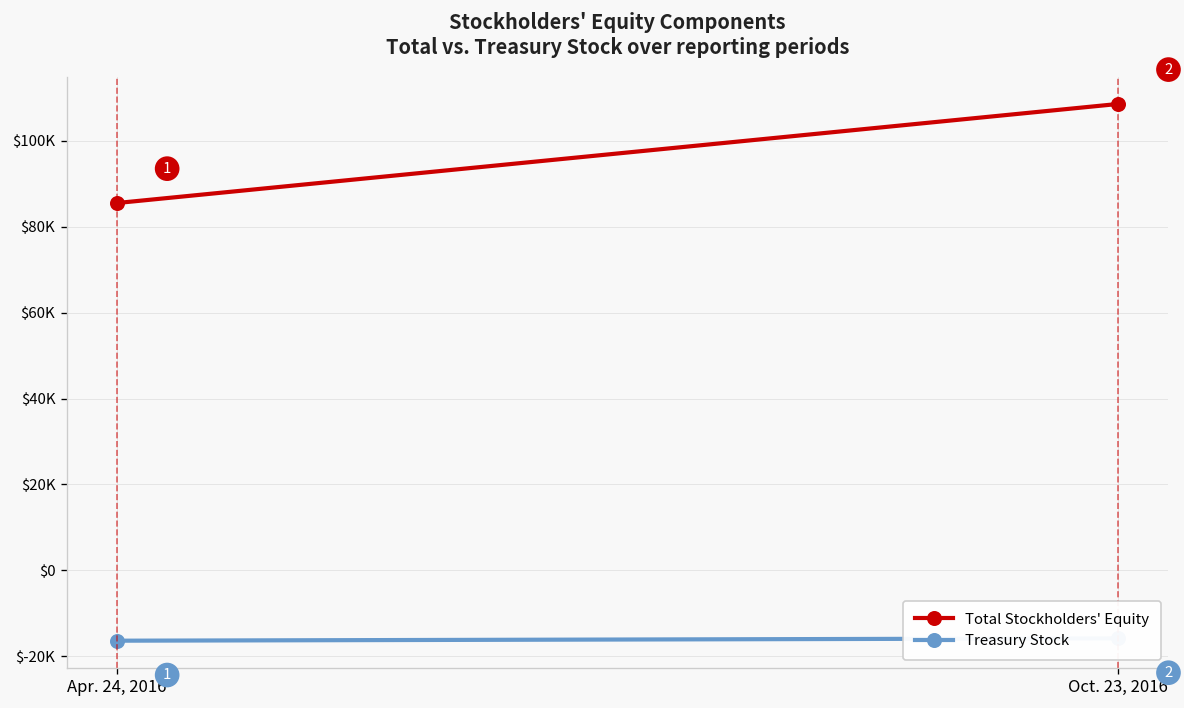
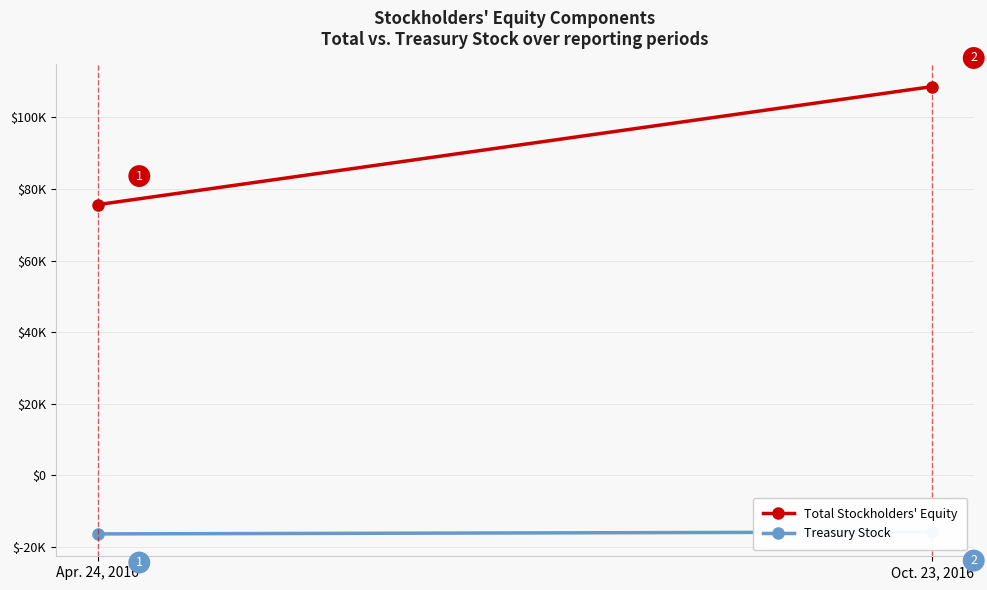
Total Stockholders' Equity, Apr. 24, 2016: $86000 -> $76000
